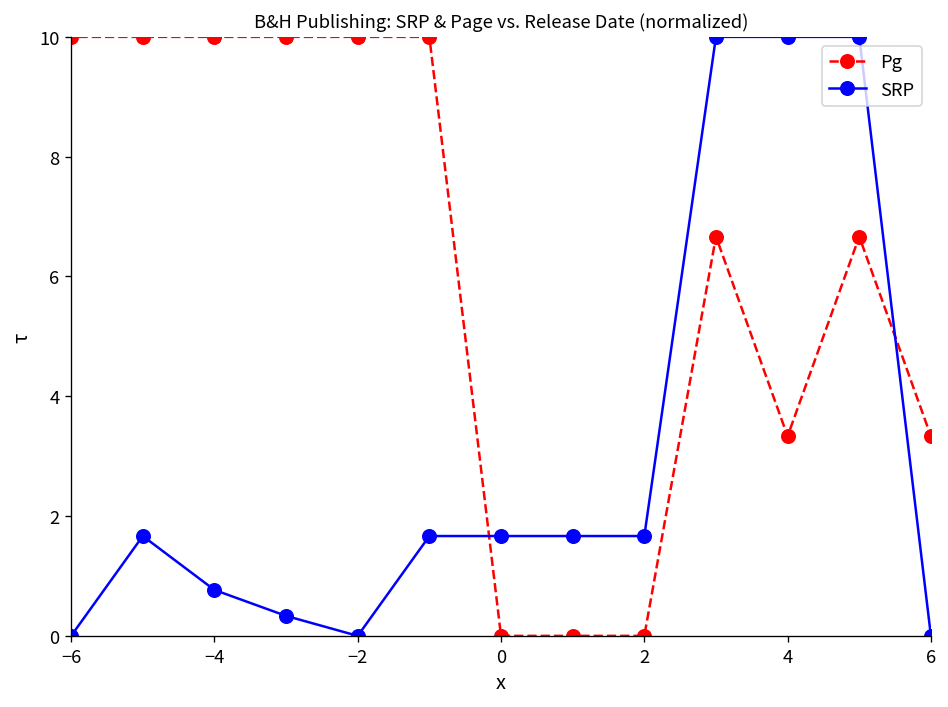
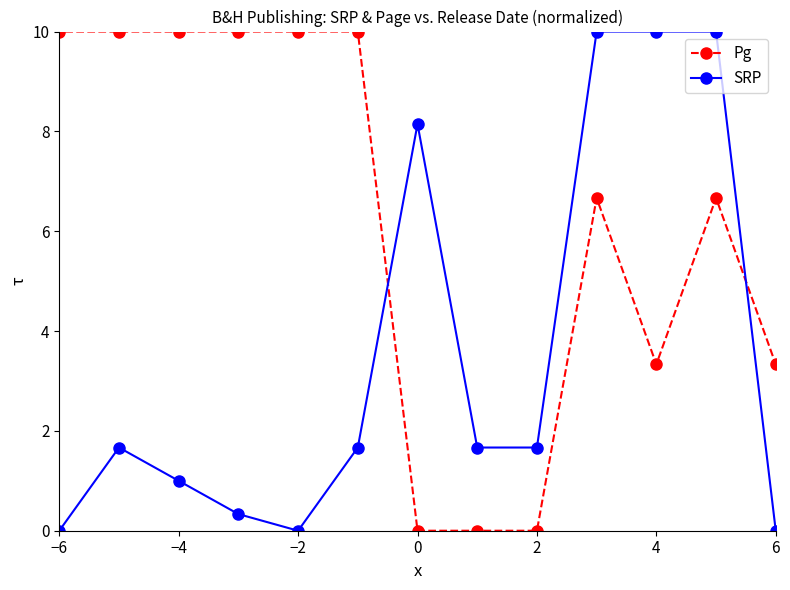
SRP, −4: 0.8 -> 1.0
SRP, 0: 1.7 -> 8.1
